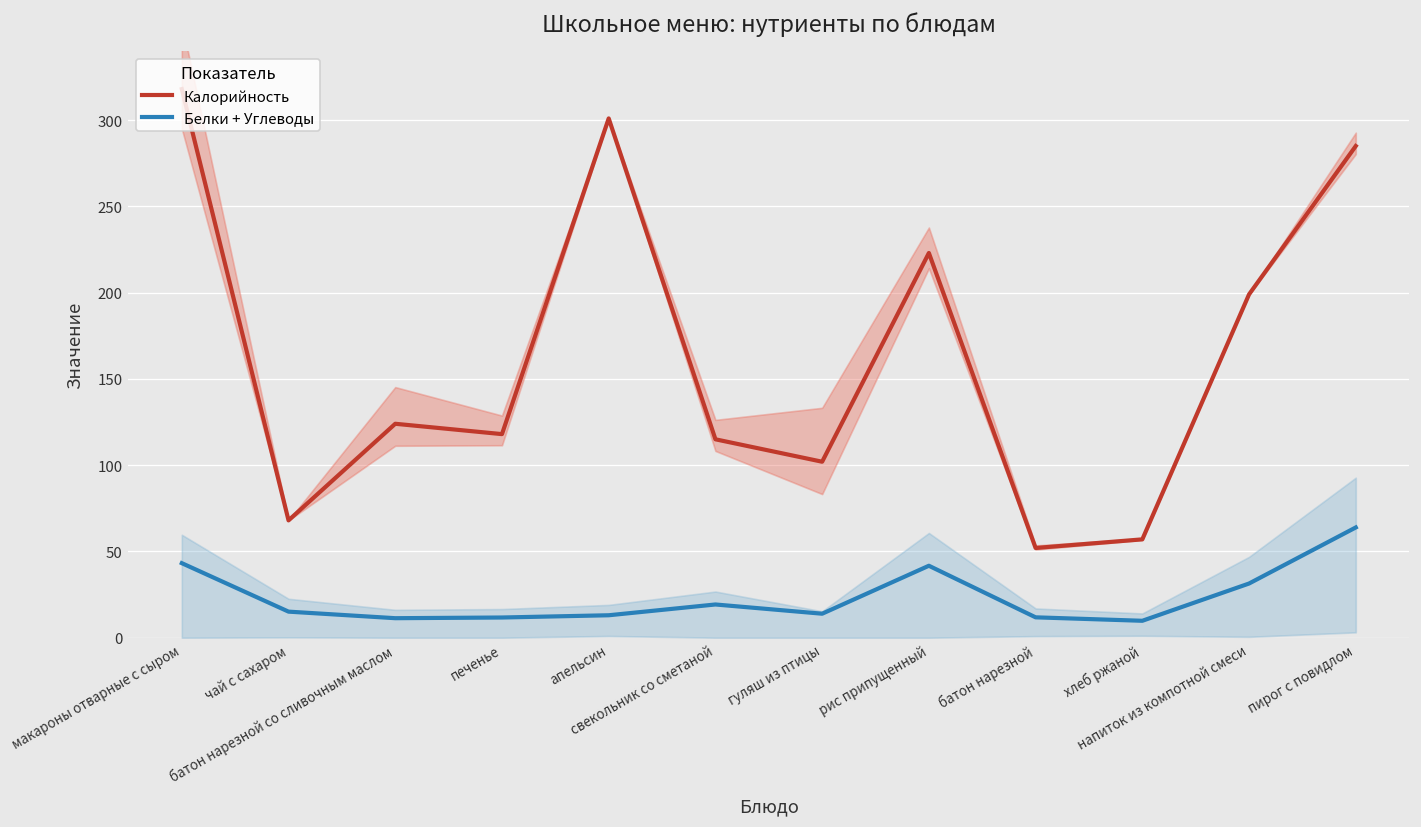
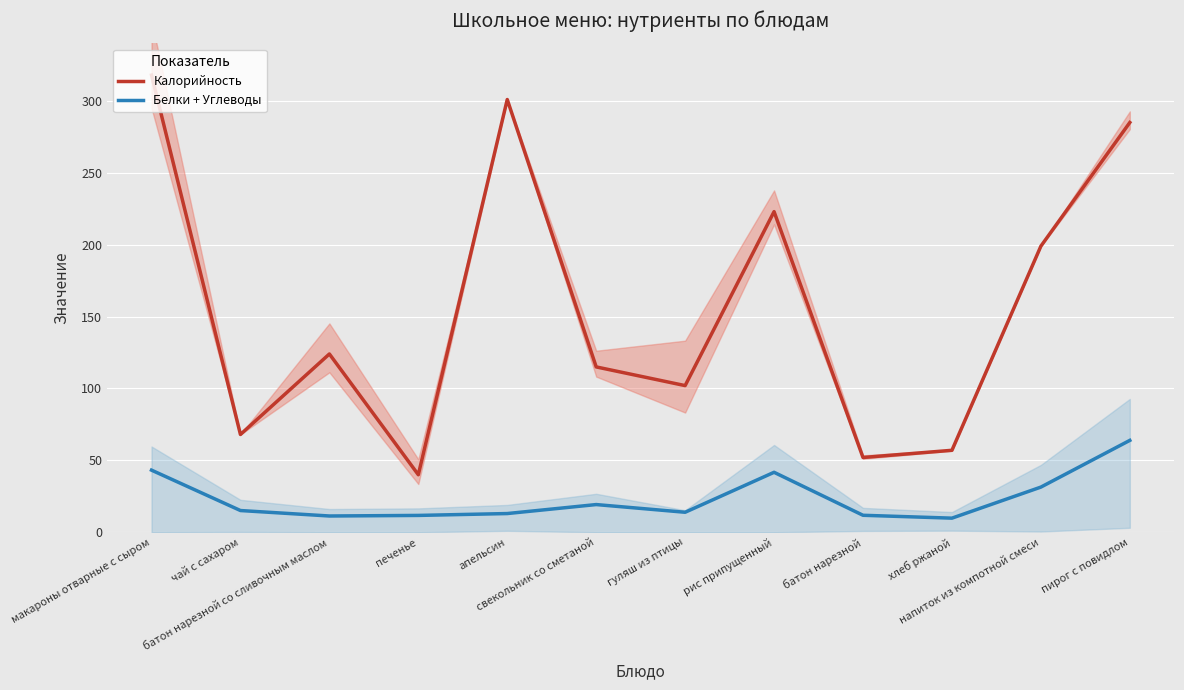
Калорийность, печенье: 118 -> 40
